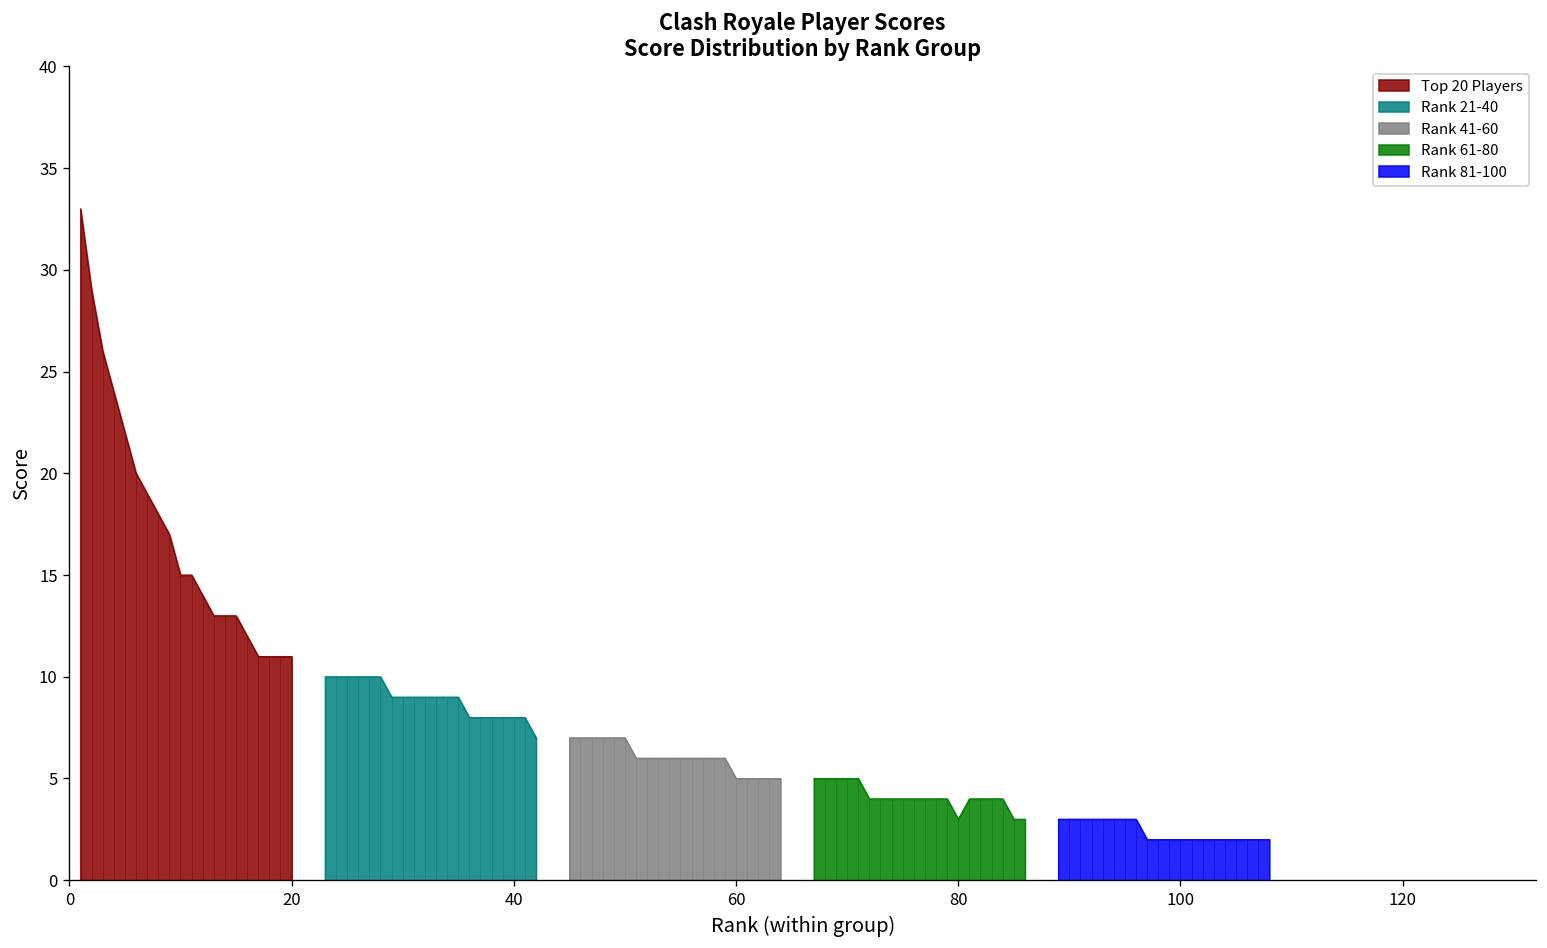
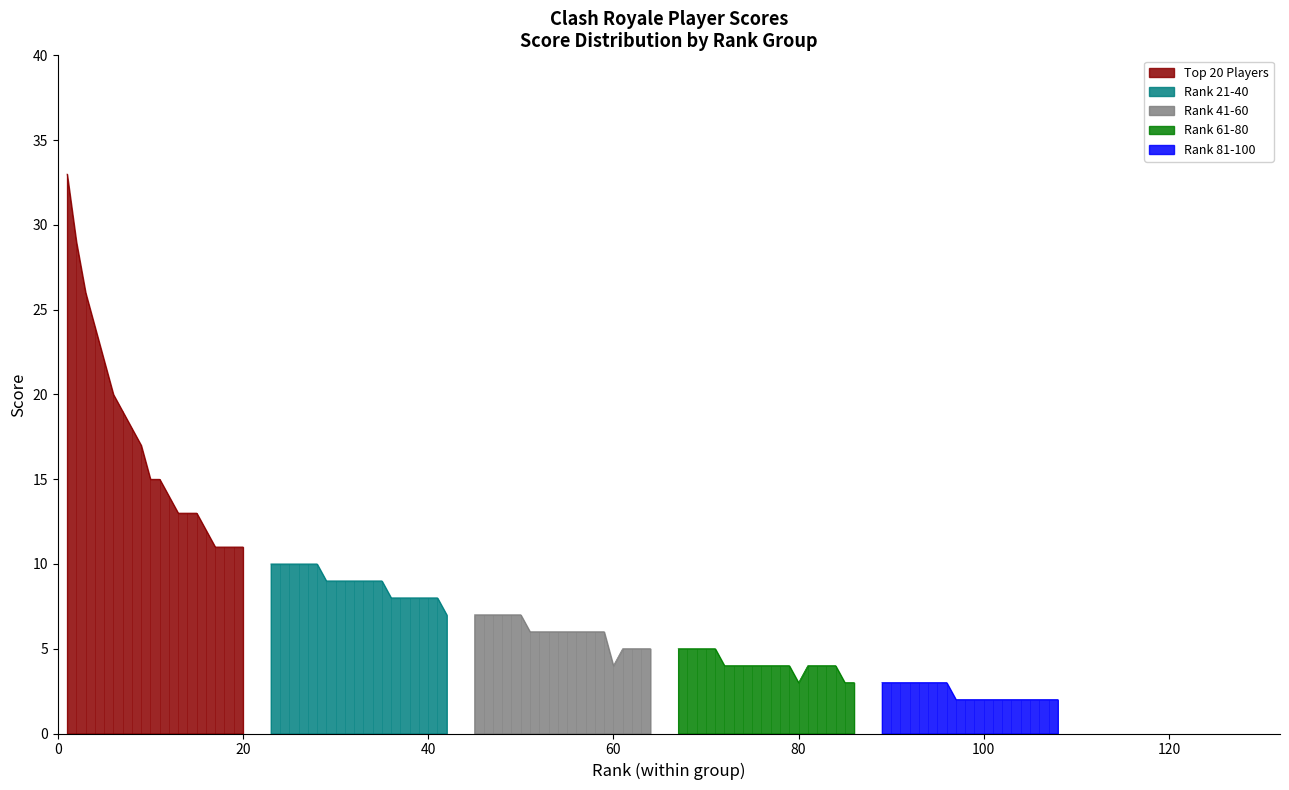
Rank 41-60, 60: 5 -> 4
